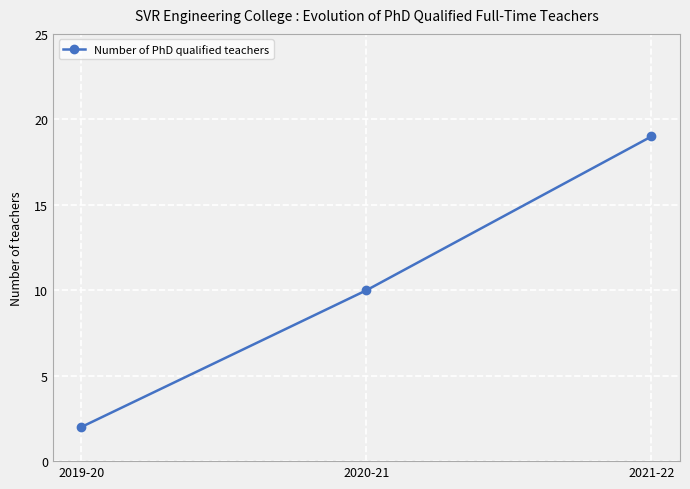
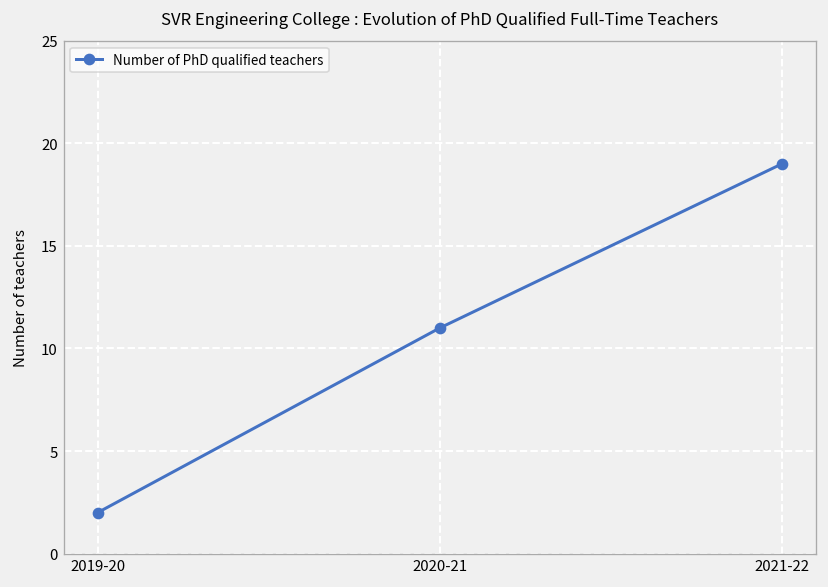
2020-21: 10 -> 11
